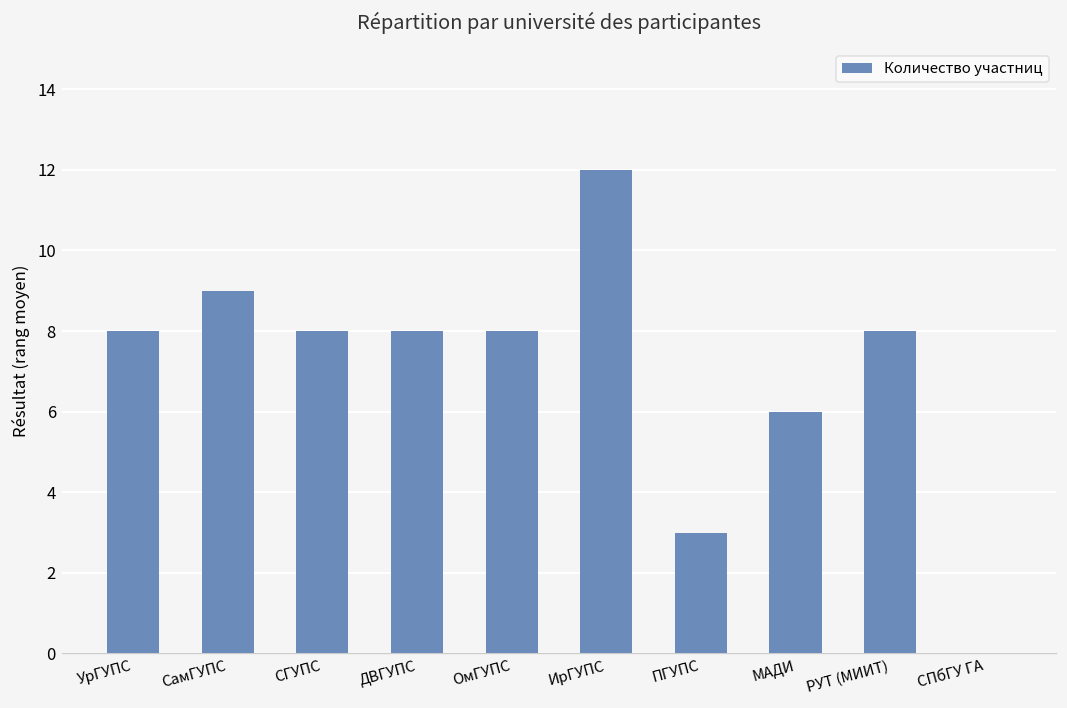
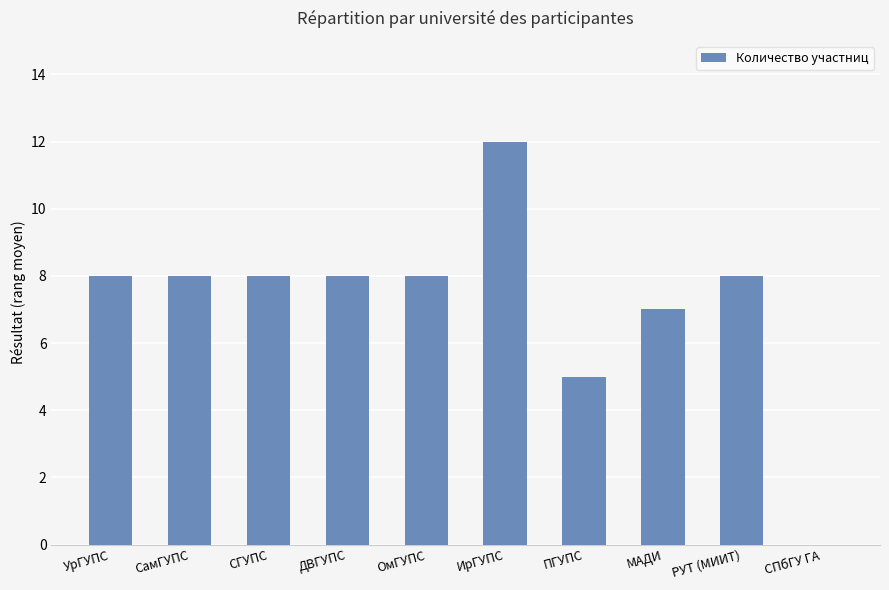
СамГУПС: 9 -> 8
ПГУПС: 3 -> 5
МАДИ: 6 -> 7
